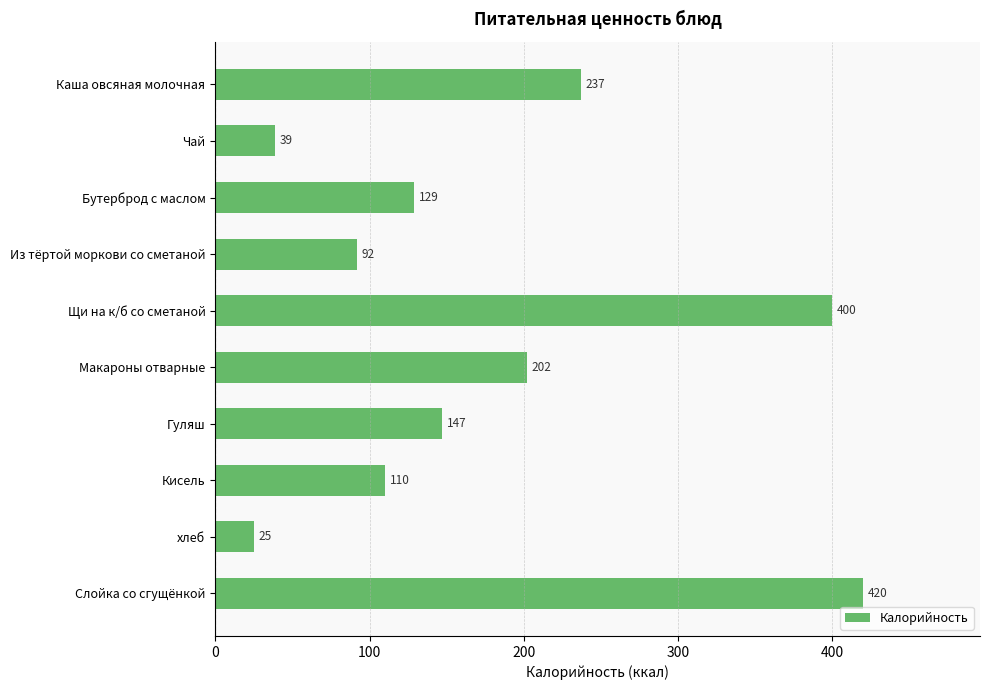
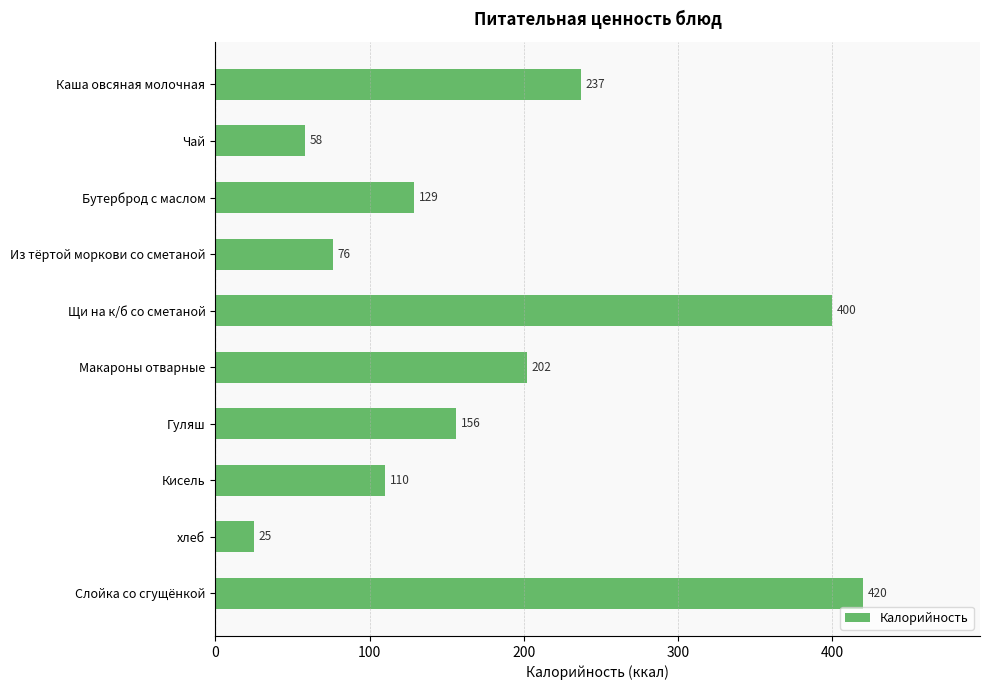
Чай: 39 -> 58
Из тёртой моркови со сметаной: 92 -> 76
Гуляш: 147 -> 156
